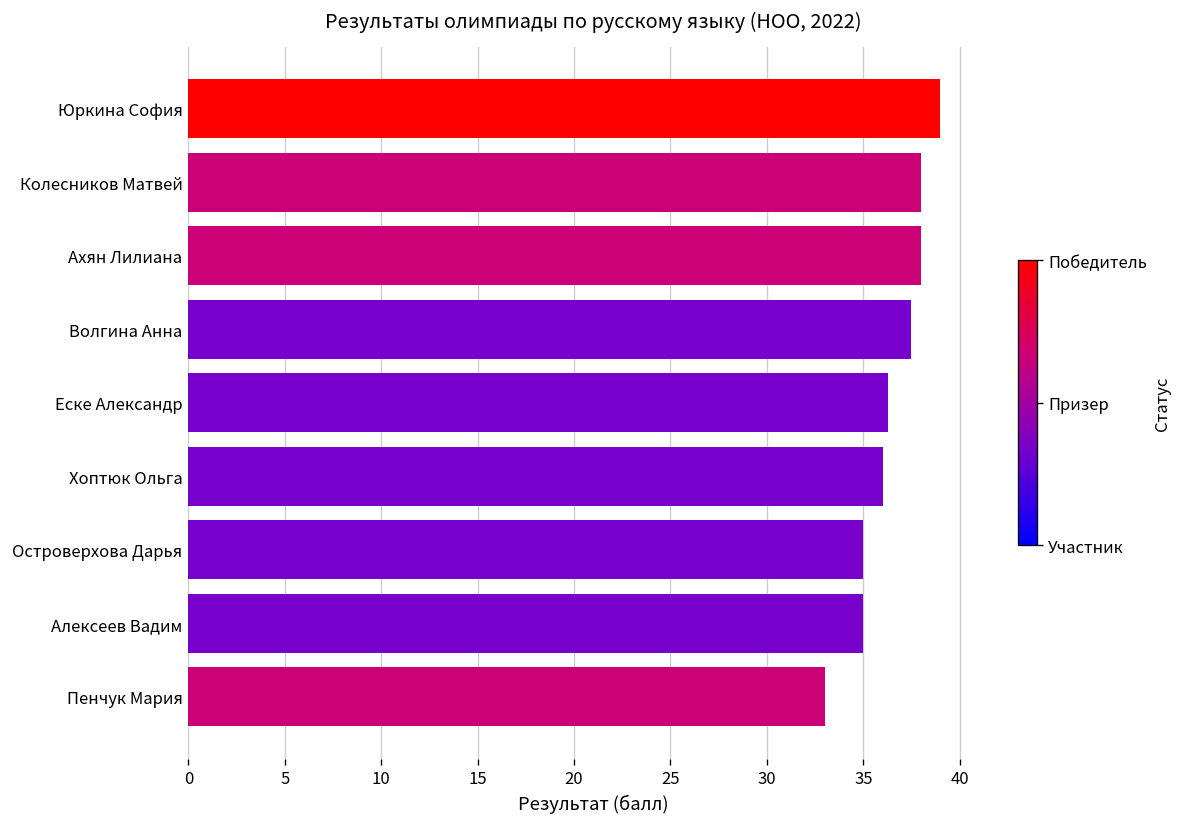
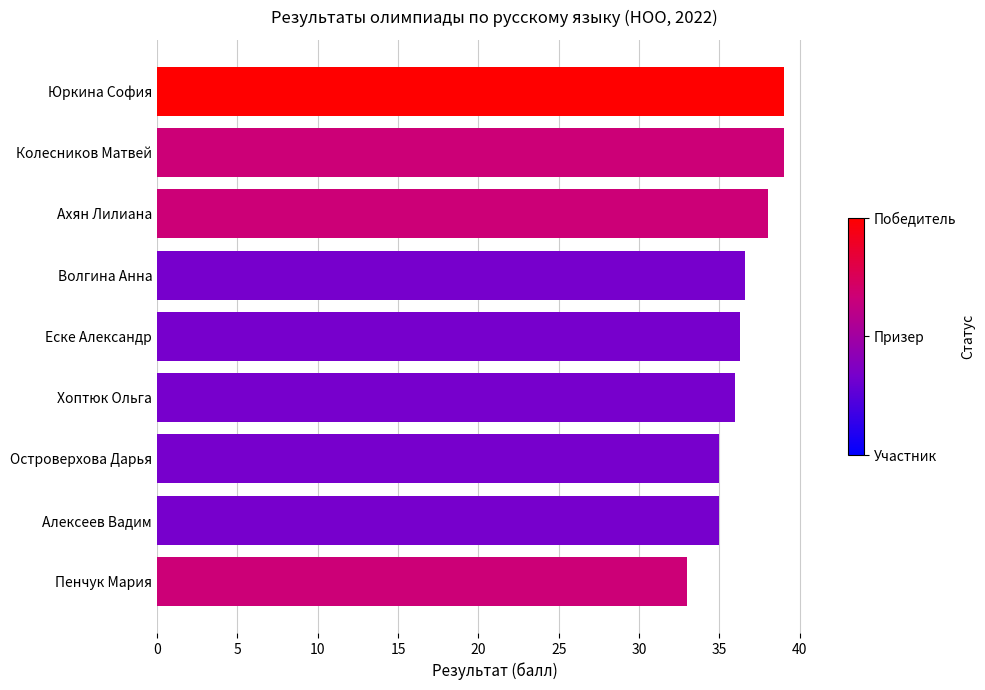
Колесников Матвей: 38 -> 39
Волгина Анна: 37.5 -> 36.6
